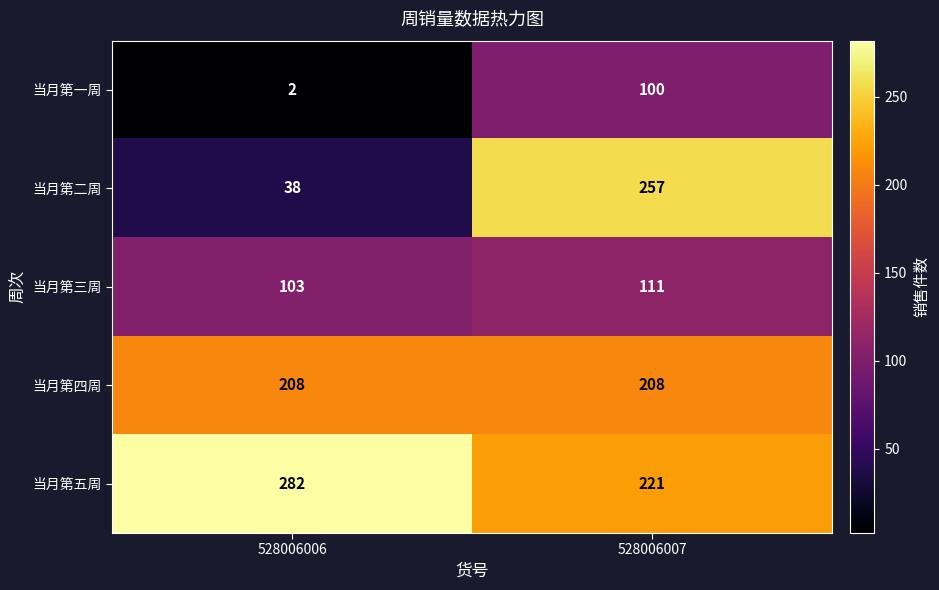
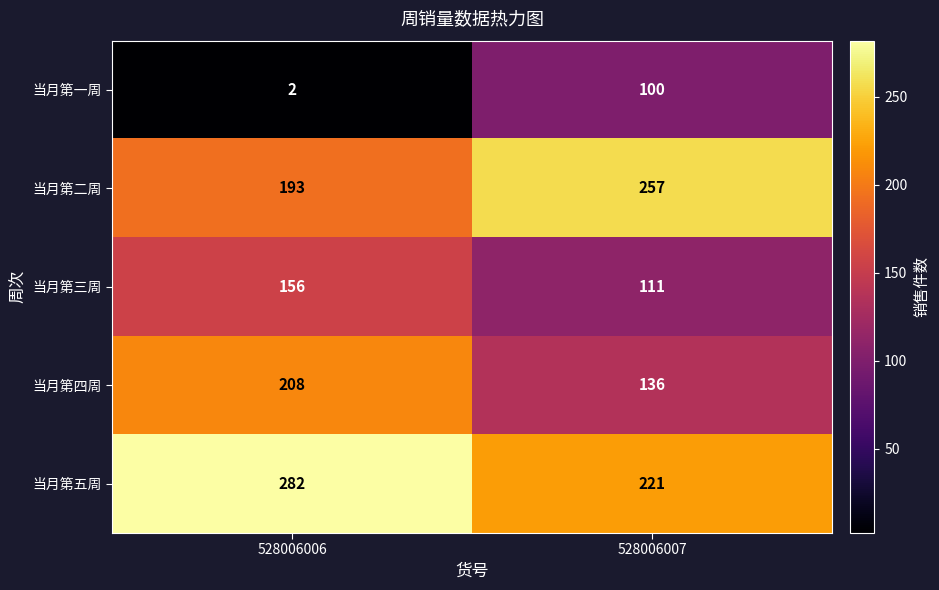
当月第二周, 528006006: 38 -> 193
当月第三周, 528006006: 103 -> 156
当月第四周, 528006007: 208 -> 136
